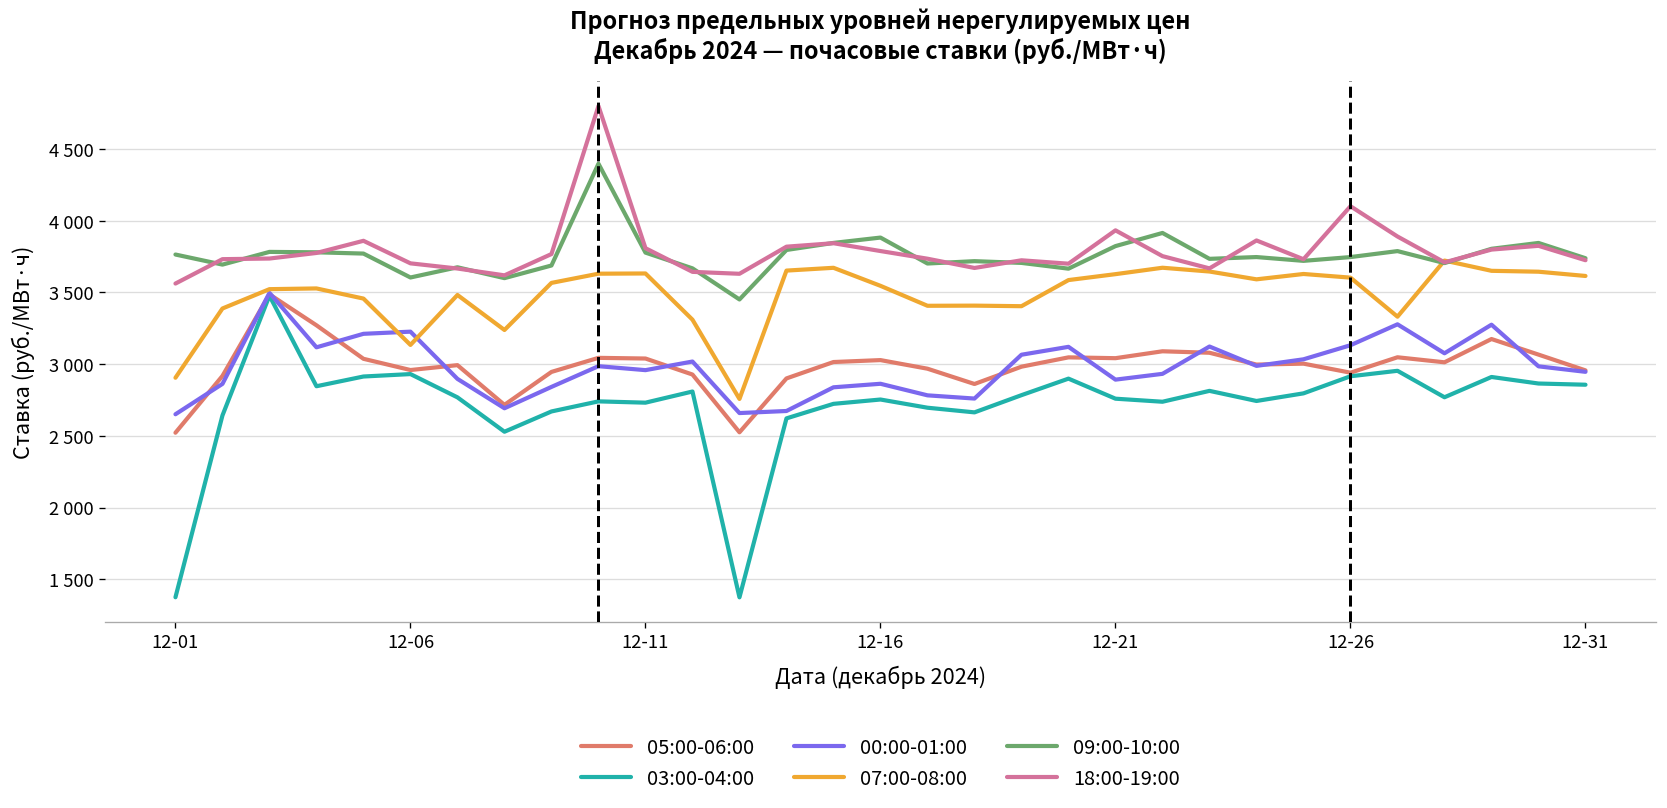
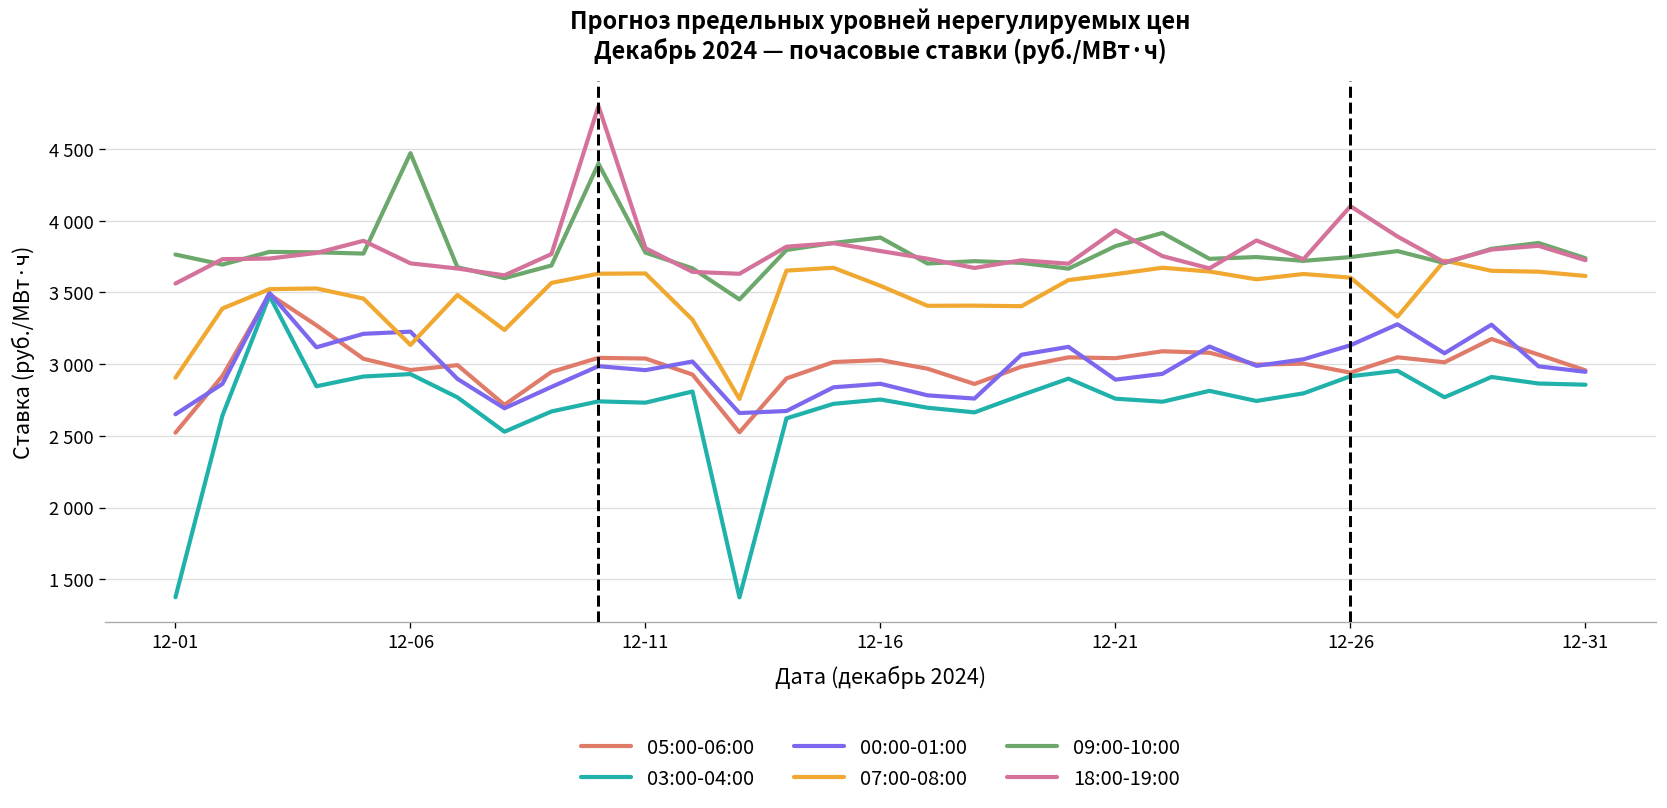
09:00-10:00, 12-06: 3600 -> 4470
